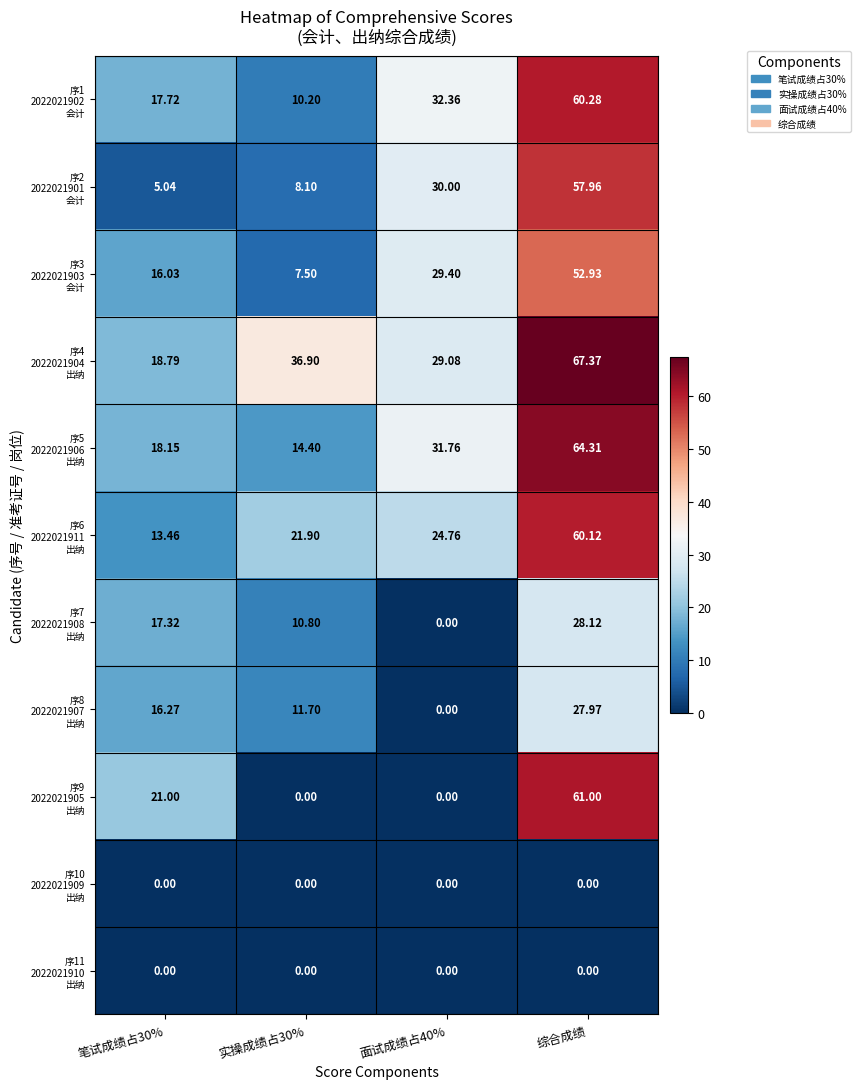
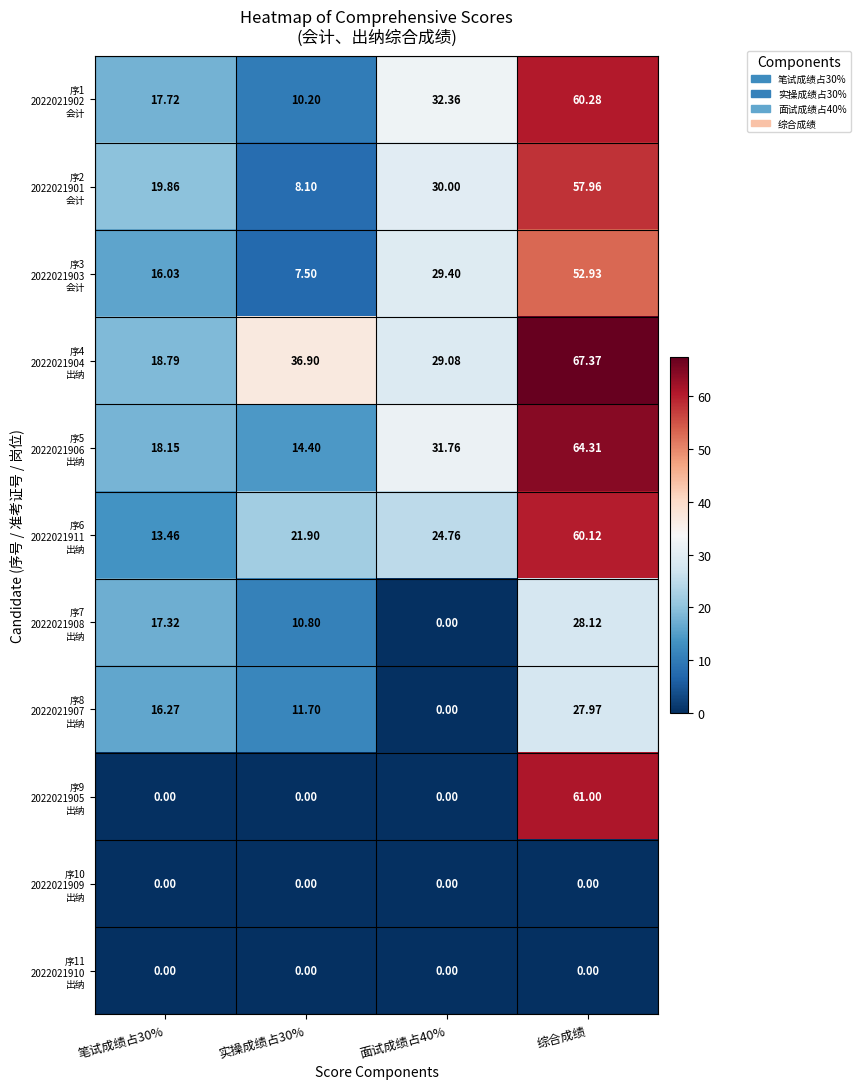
序2 2022021901 会计, 笔试成绩占30%: 5.04 -> 19.86
序9 2022021905 出纳, 笔试成绩占30%: 21.00 -> 0.00
